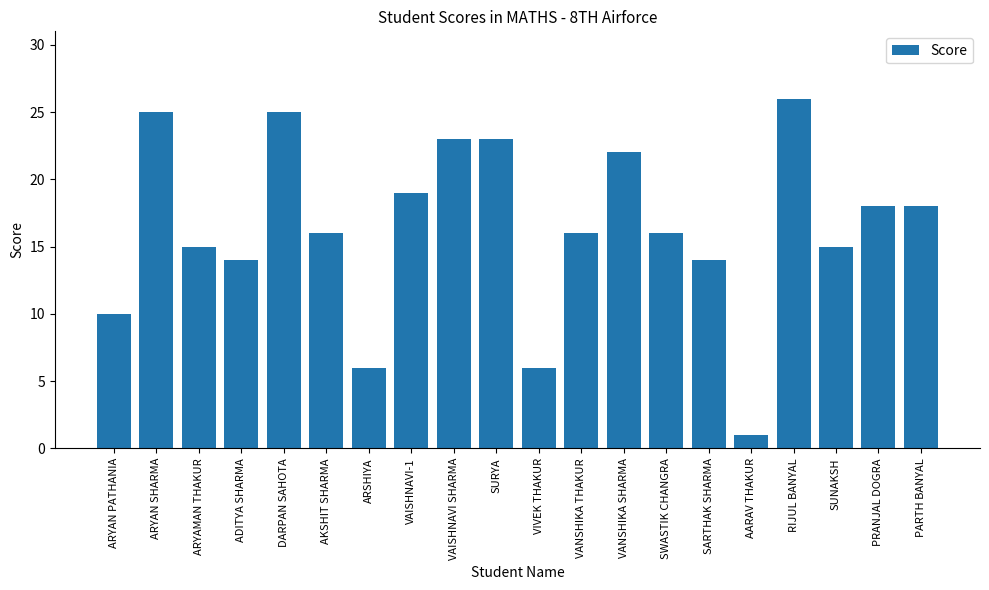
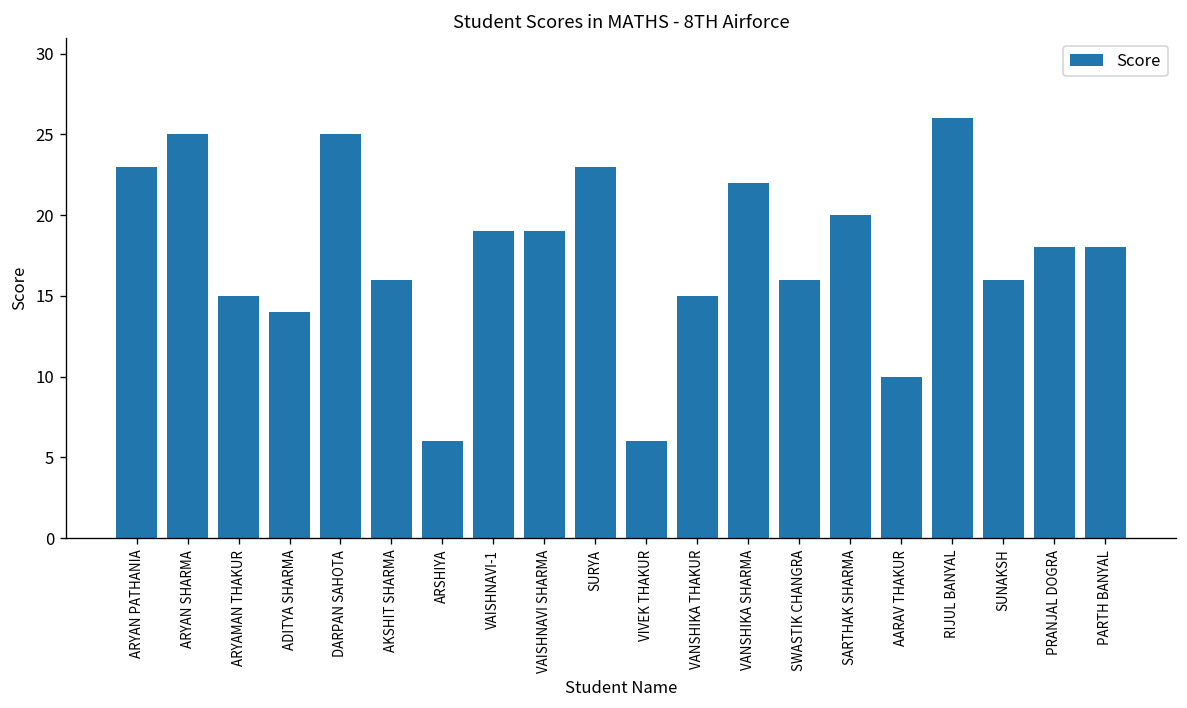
ARYAN PATHANIA: 10 -> 23
VAISHNAVI SHARMA: 23 -> 19
VANSHIKA THAKUR: 16 -> 15
SARTHAK SHARMA: 14 -> 20
AARAV THAKUR: 1 -> 10
SUNAKSH: 15 -> 16
